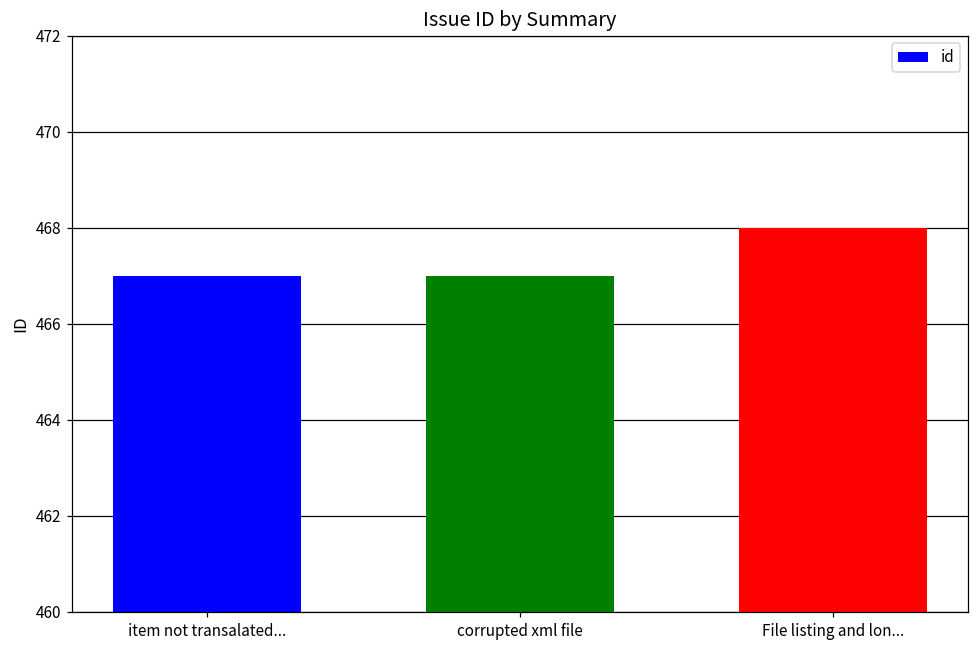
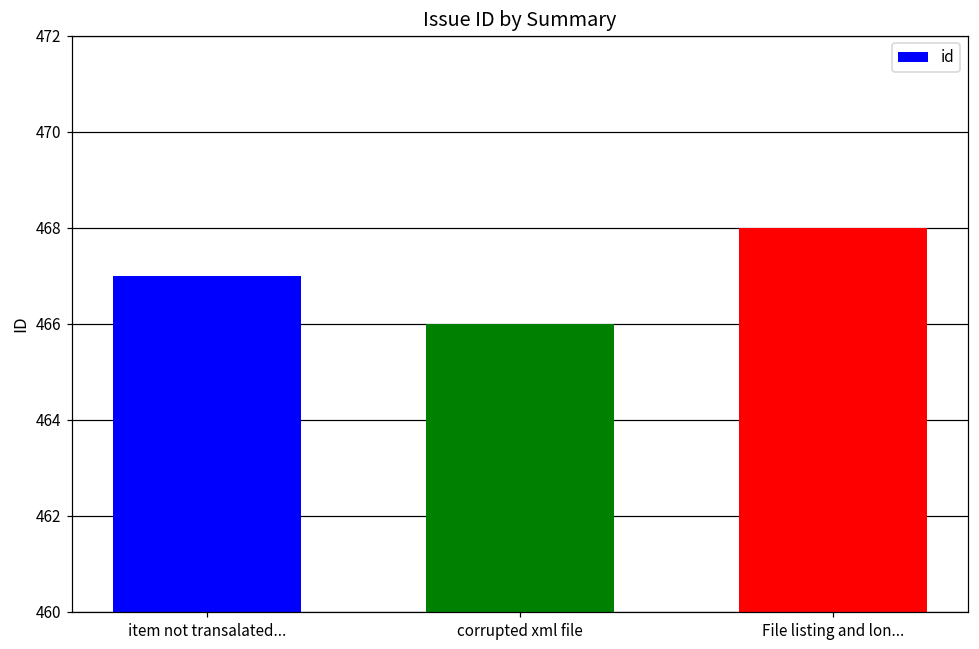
corrupted xml file: 467 -> 466
